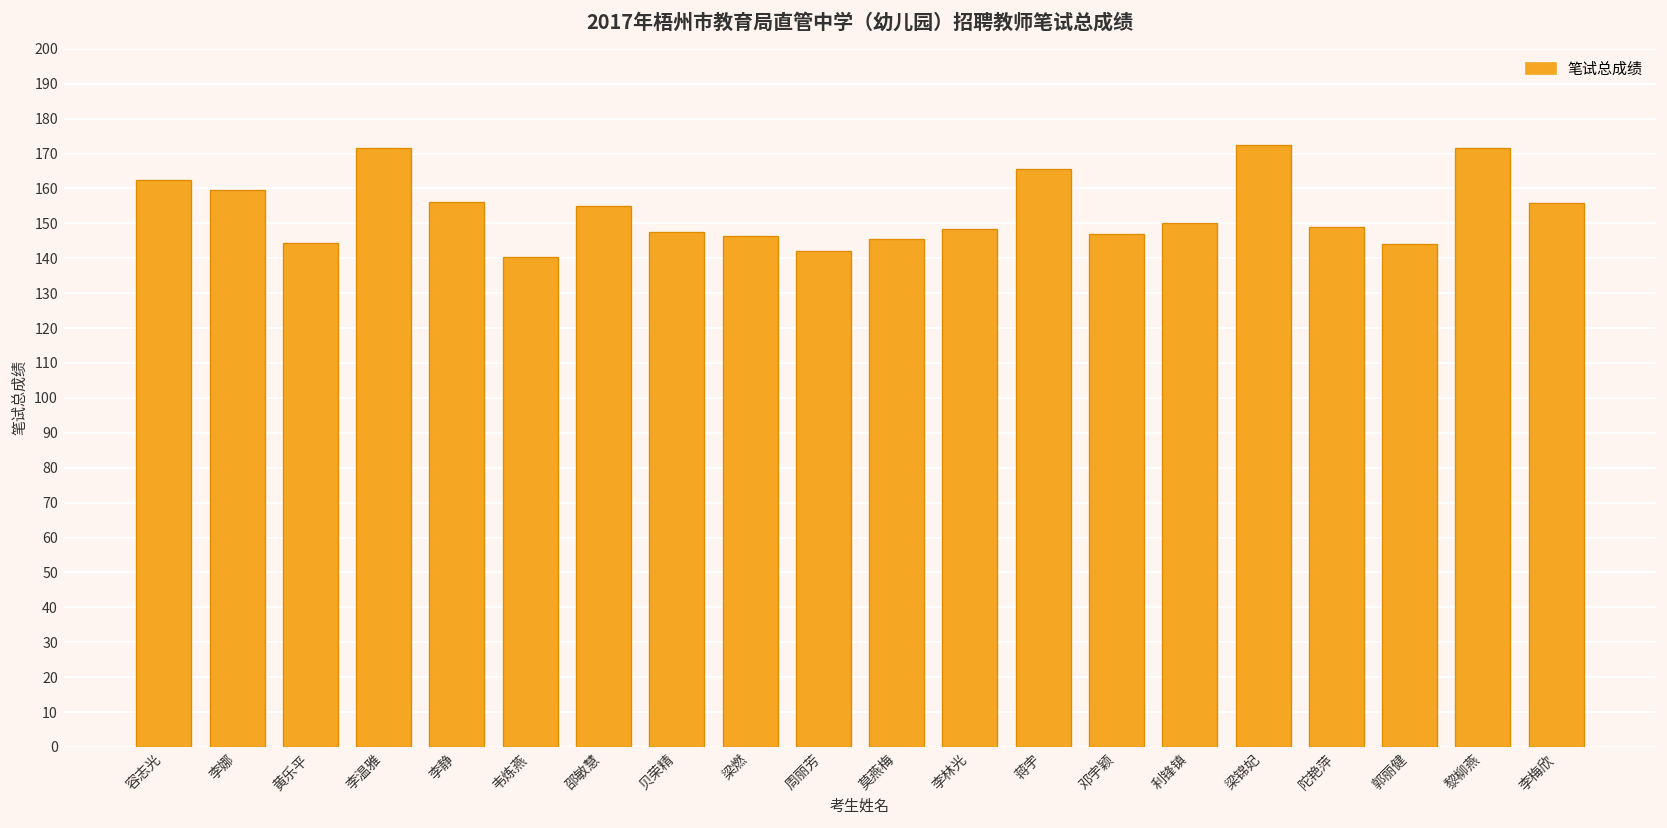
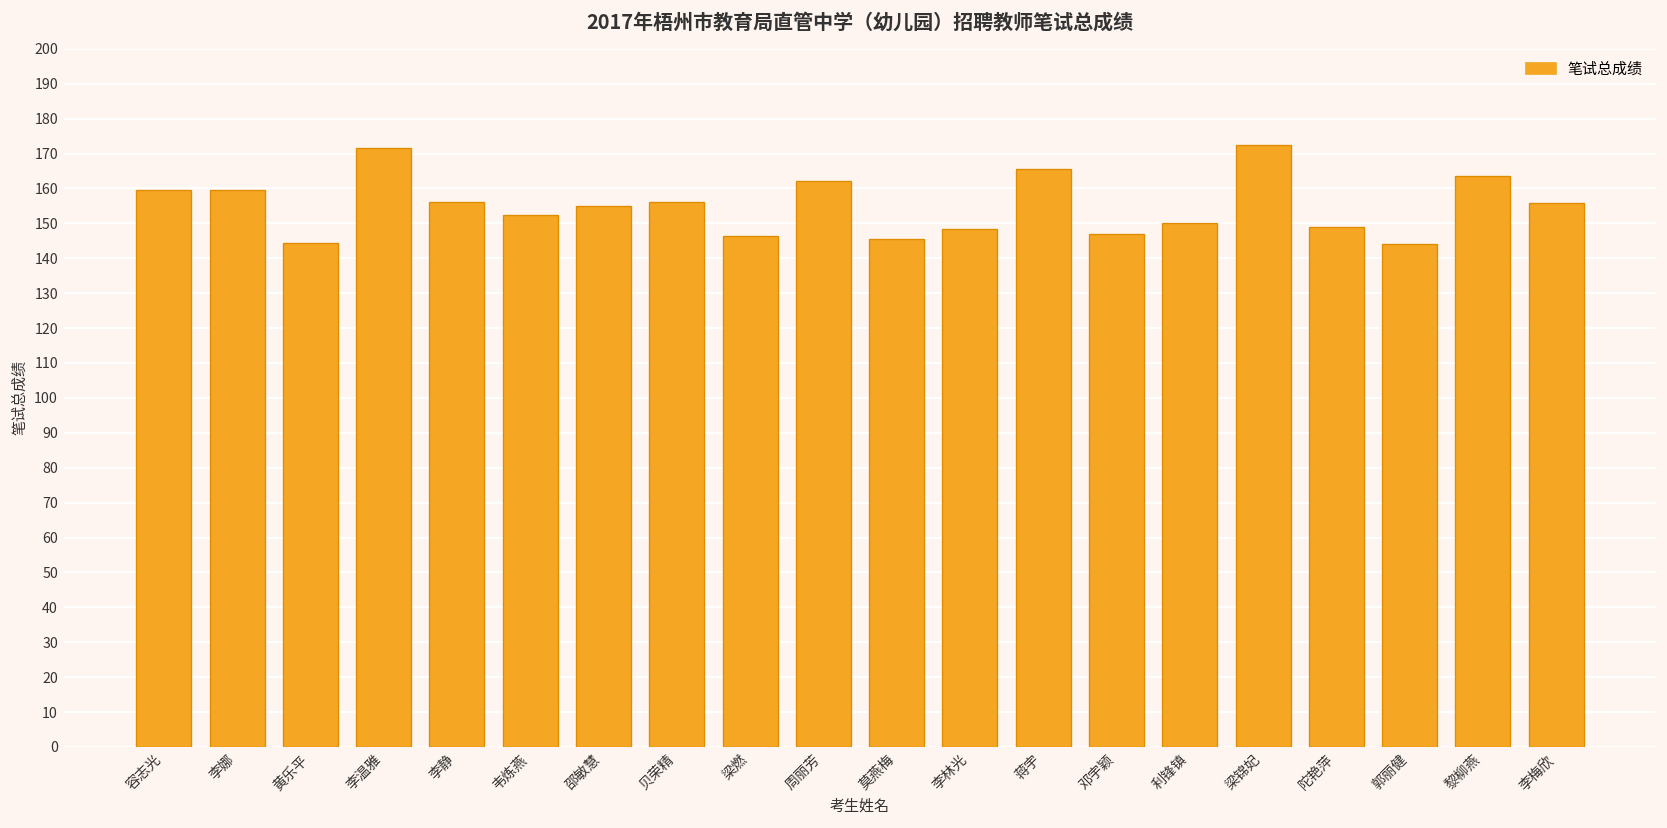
容志光: 162 -> 160
韦炼燕: 140 -> 153
贝荣精: 148 -> 156
周丽芳: 142 -> 162
黎柳燕: 172 -> 164
